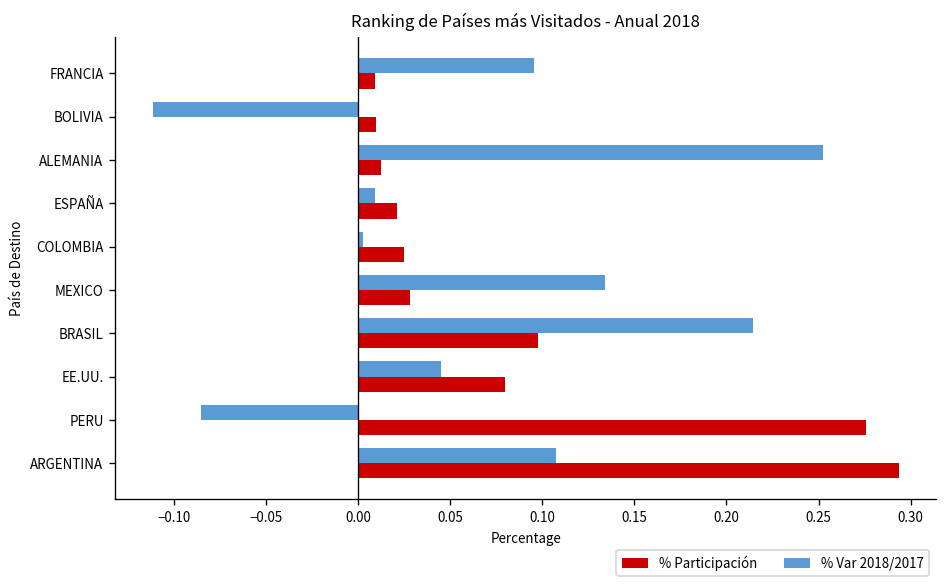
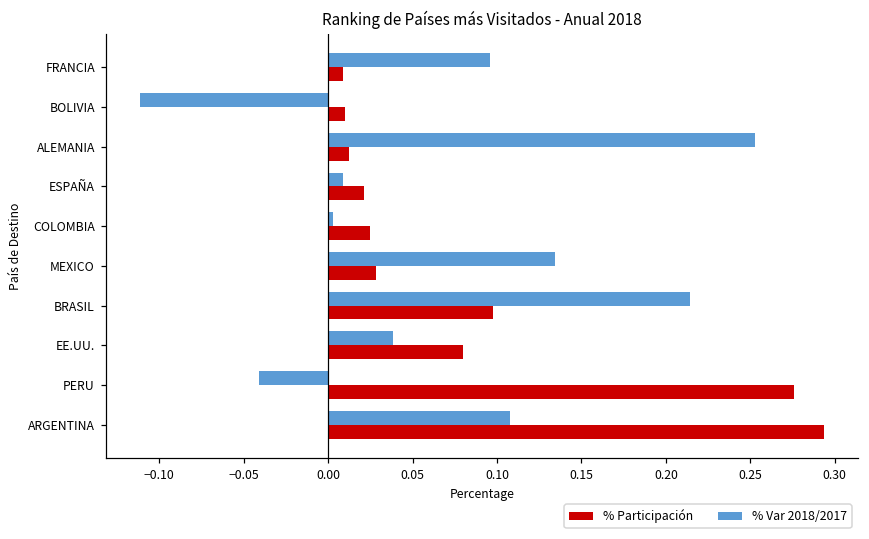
% Var 2018/2017, EE.UU.: 0.045 -> 0.038
% Var 2018/2017, PERU: -0.085 -> -0.041
